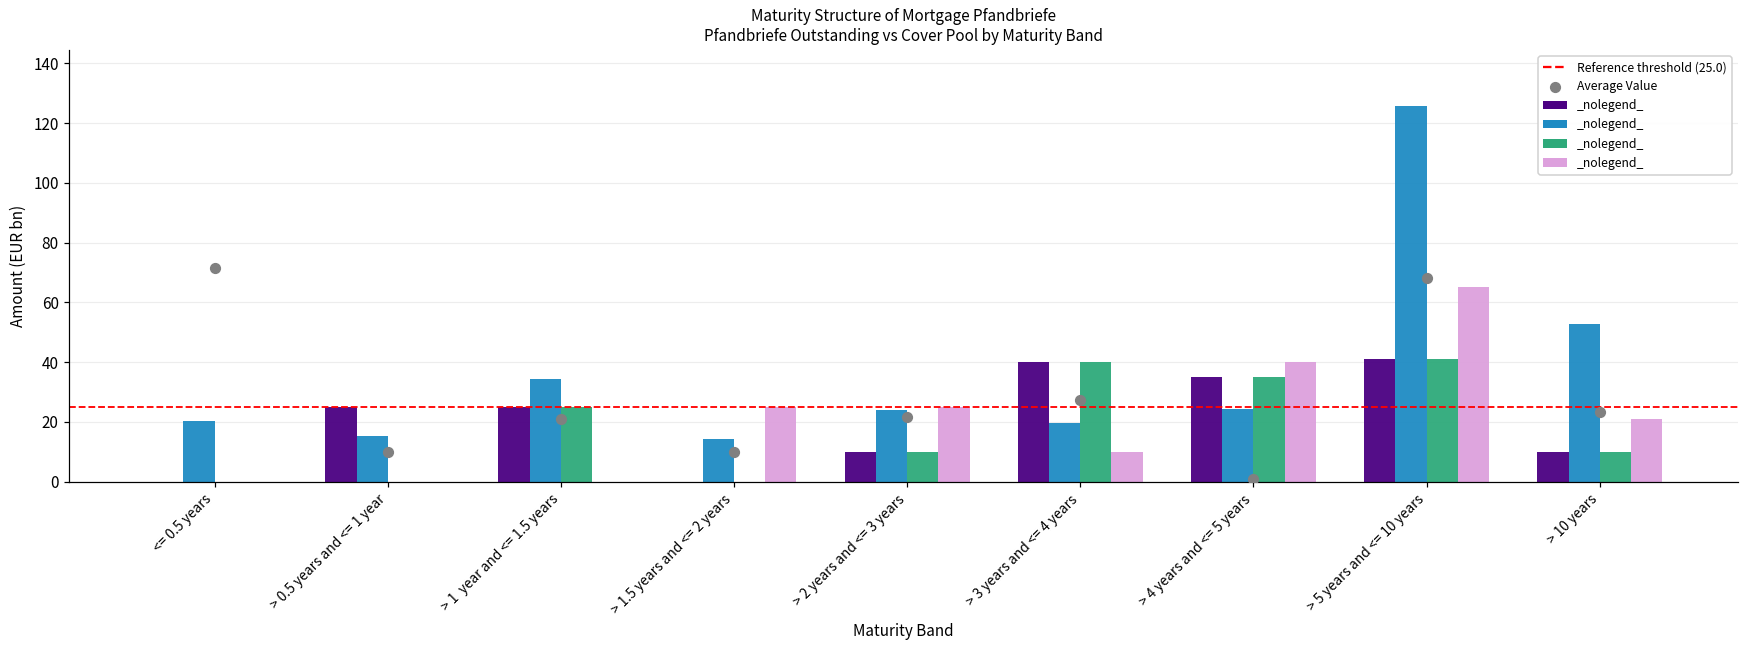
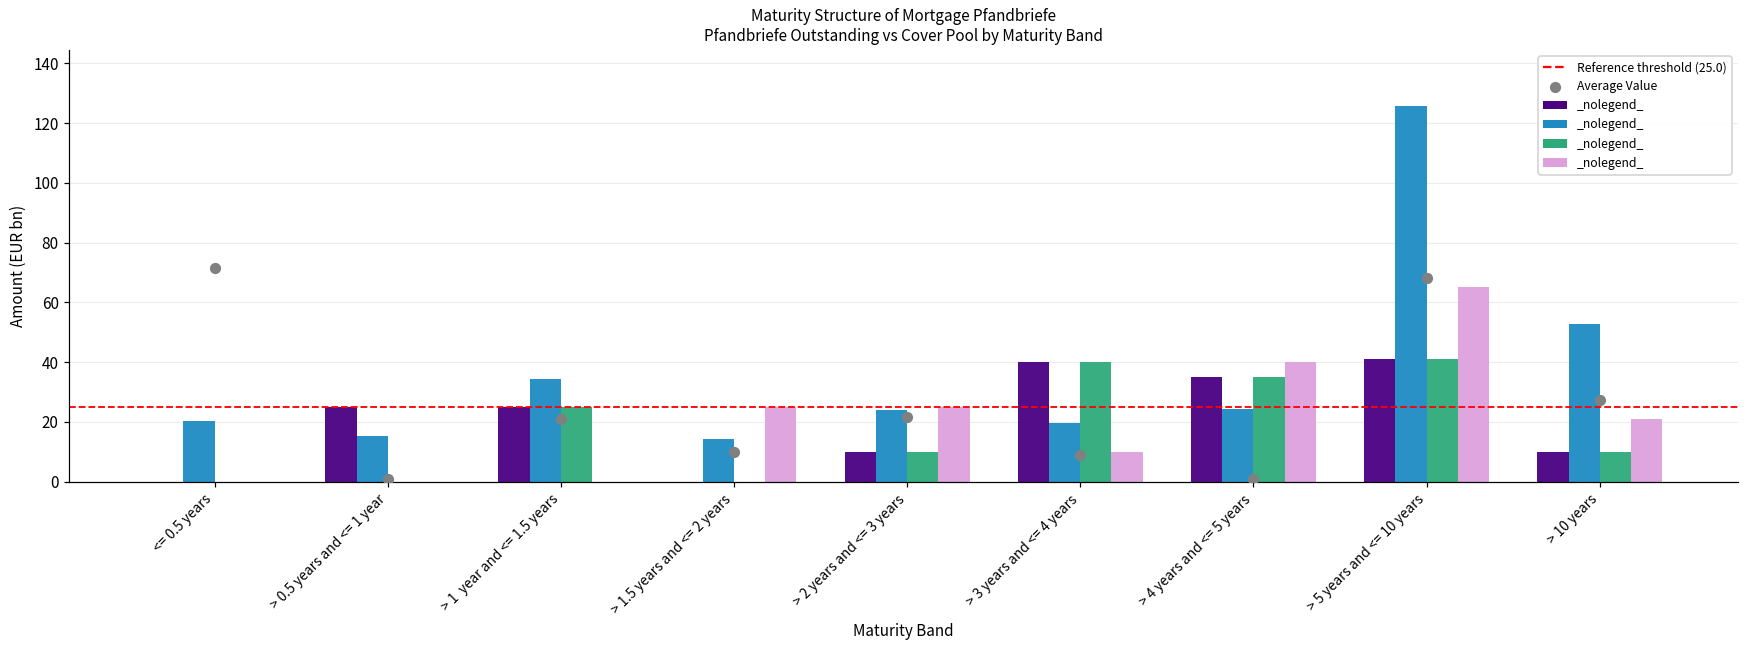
Average Value, > 0.5 years and <= 1 year: 10 -> 1
Average Value, > 3 years and <= 4 years: 27 -> 9
Average Value, > 10 years: 23 -> 27
